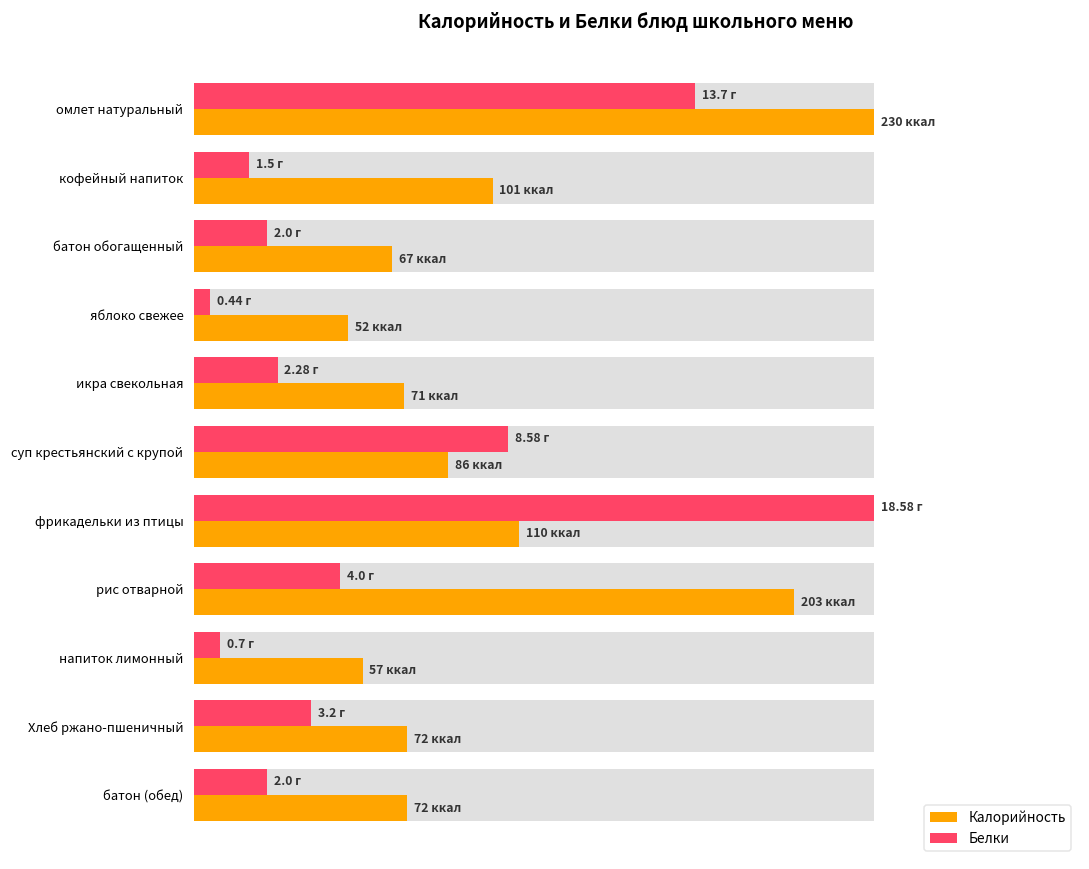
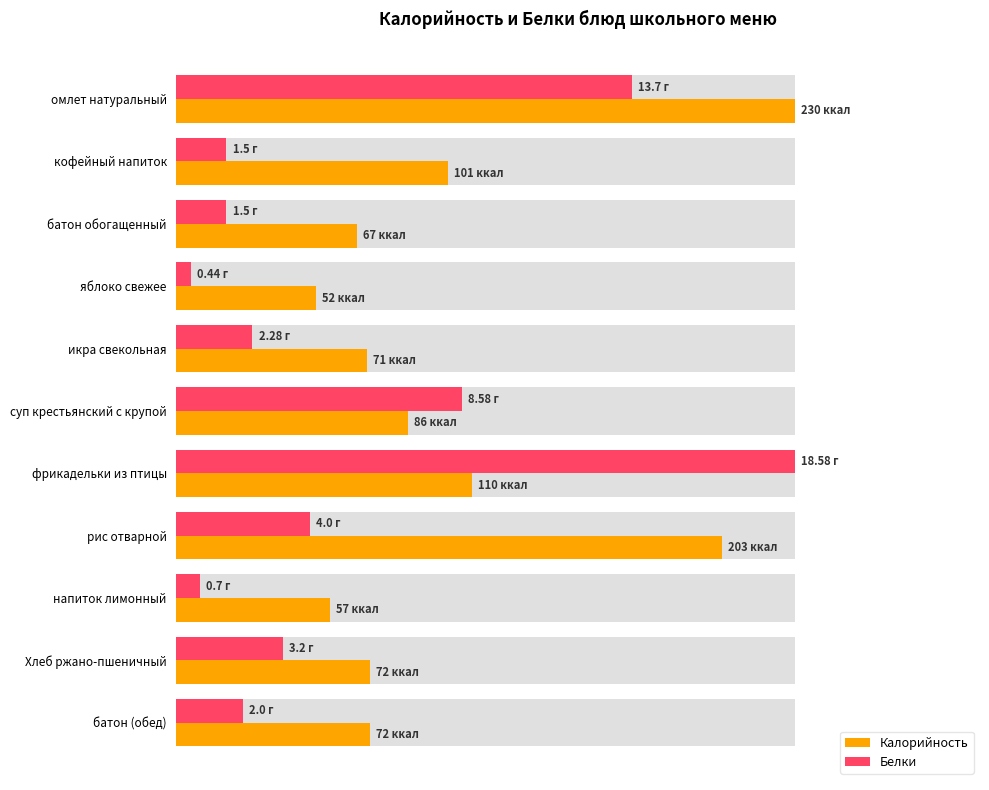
Белки, батон обогащенный: 2.0 -> 1.5
